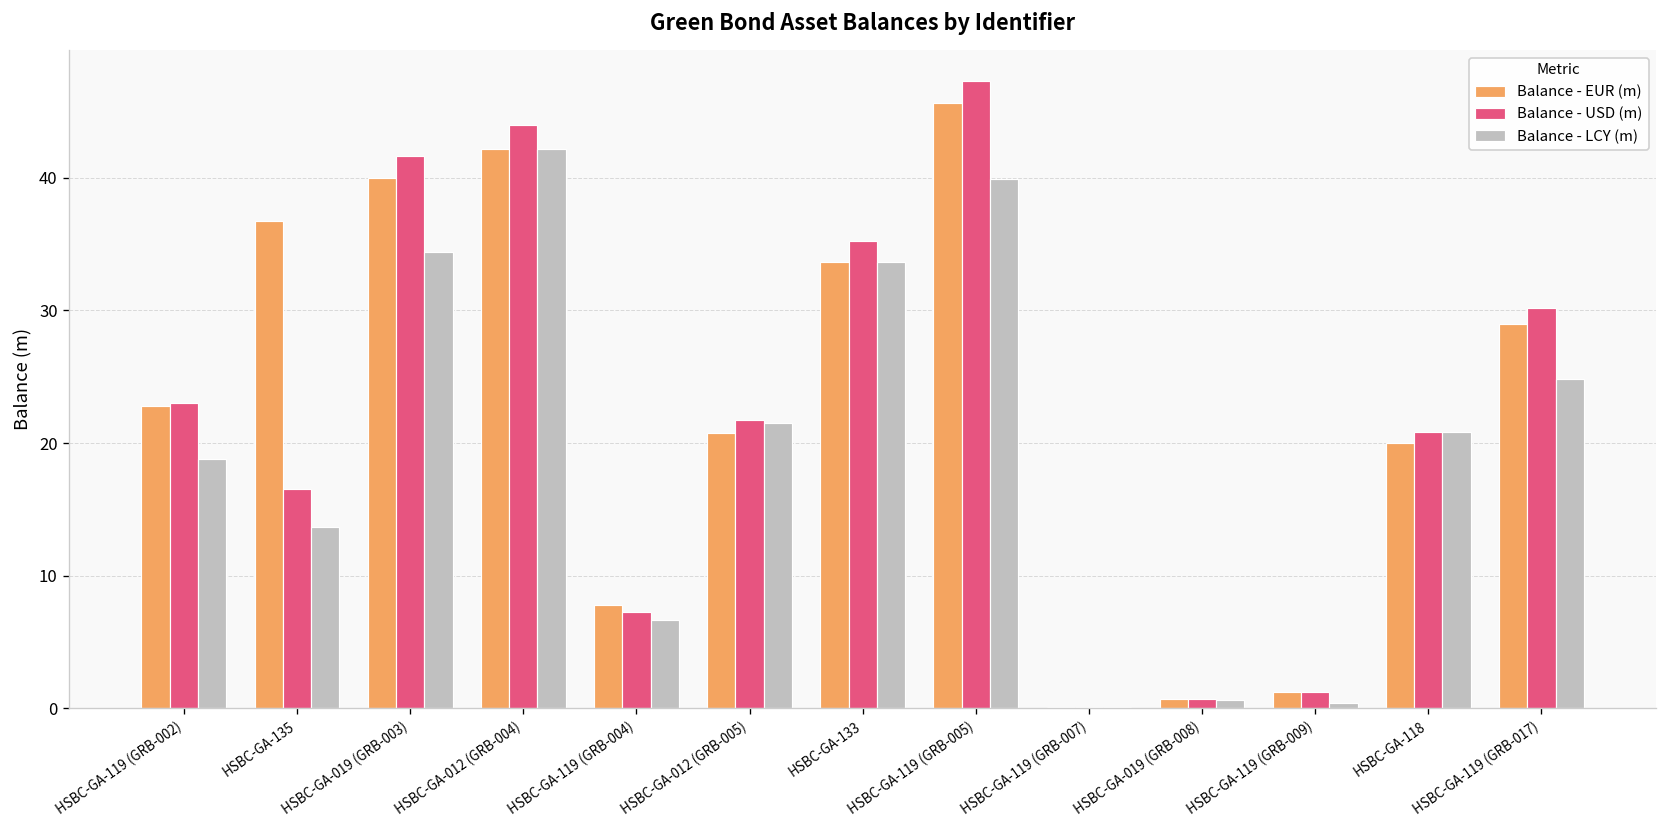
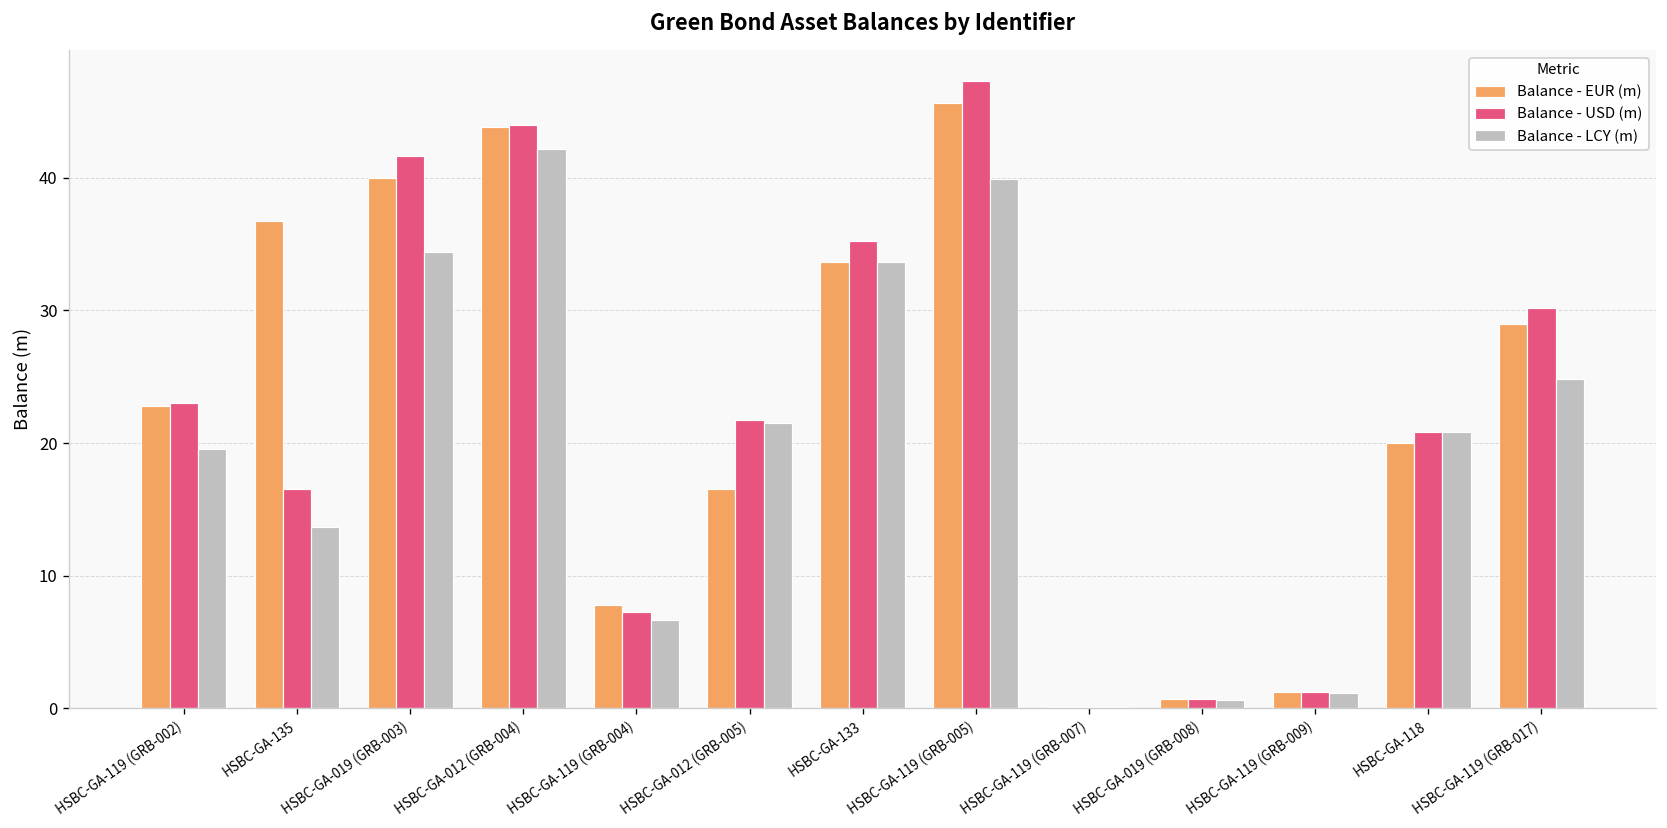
Balance - LCY (m), HSBC-GA-119 (GRB-002): 18.8 -> 19.6
Balance - EUR (m), HSBC-GA-012 (GRB-004): 42.2 -> 43.9
Balance - EUR (m), HSBC-GA-012 (GRB-005): 20.7 -> 16.5
Balance - LCY (m), HSBC-GA-119 (GRB-009): 0.4 -> 1.1
